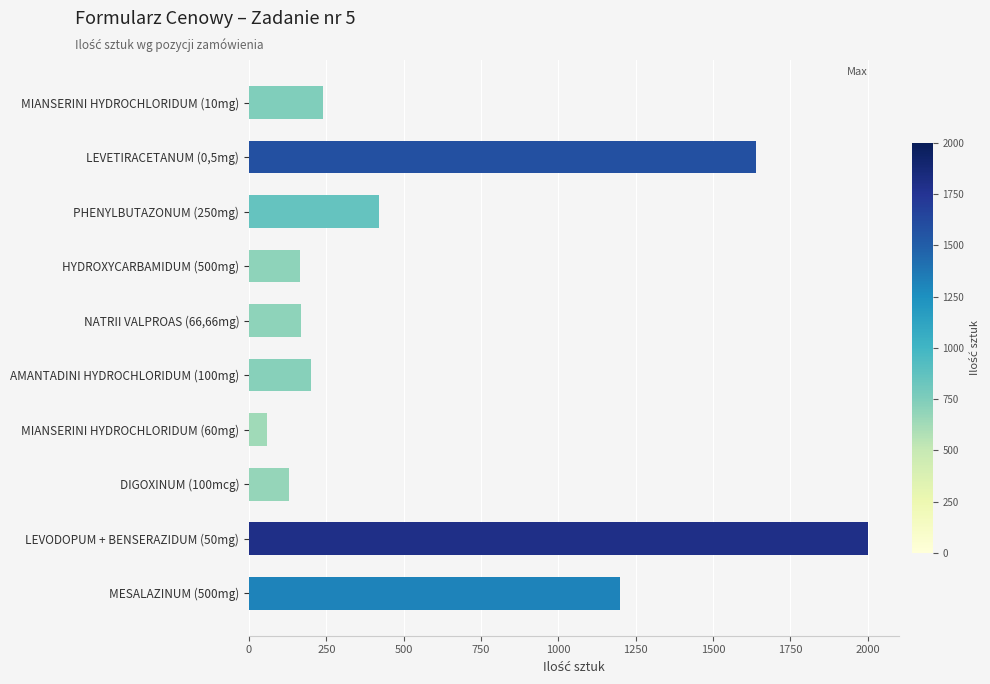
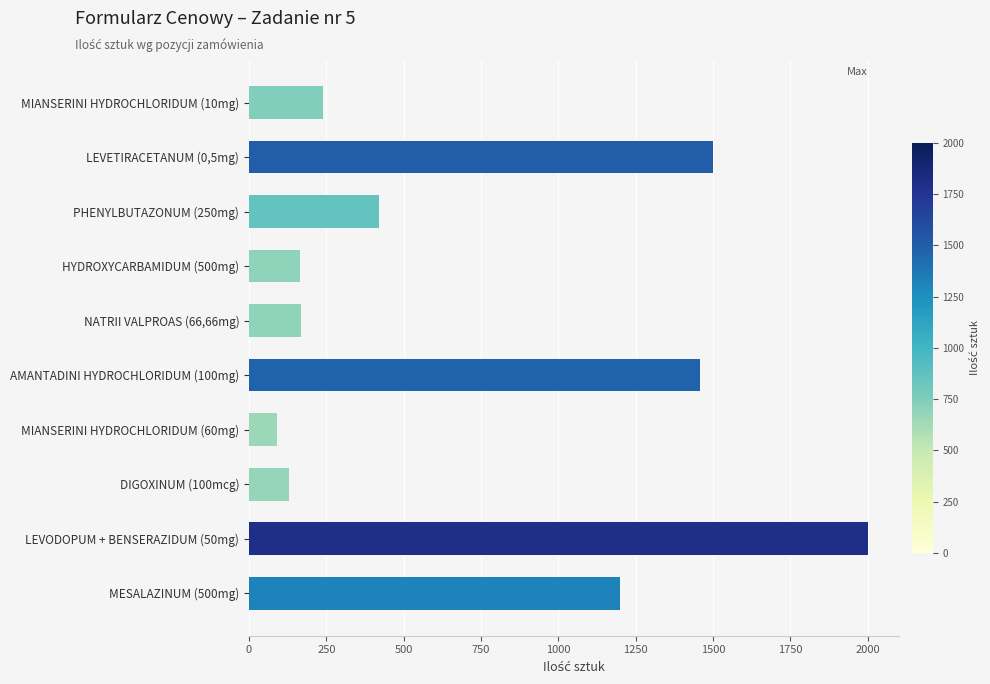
LEVETIRACETANUM (0,5mg): 1640 -> 1500
AMANTADINI HYDROCHLORIDUM (100mg): 200 -> 1460
MIANSERINI HYDROCHLORIDUM (60mg): 60 -> 90
